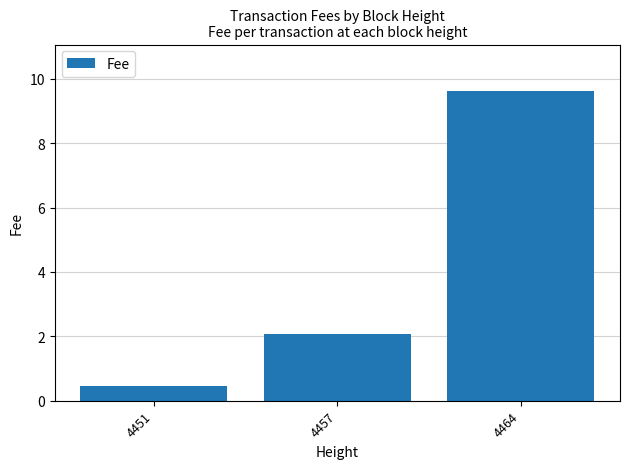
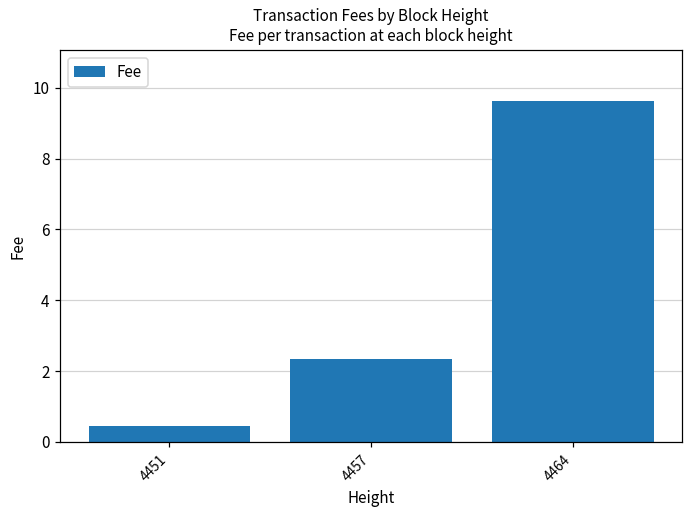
4457: 2.1 -> 2.3
